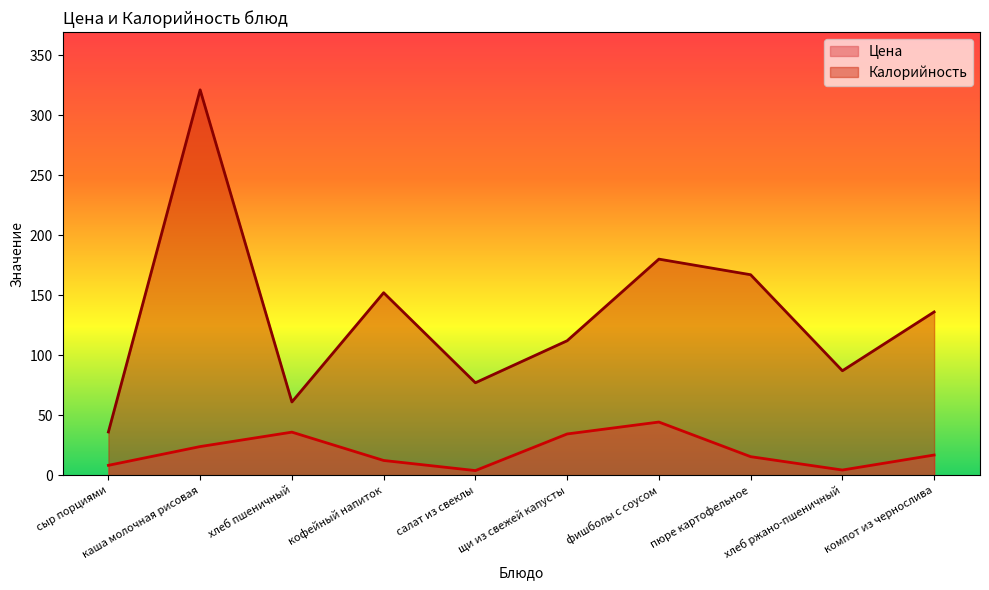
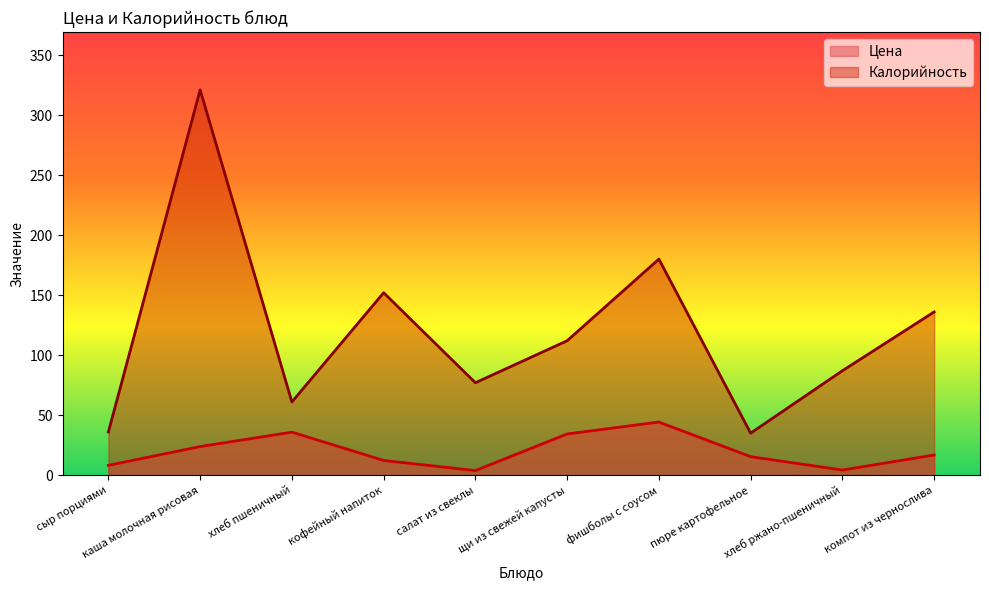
Калорийность, пюре картофельное: 167 -> 35
